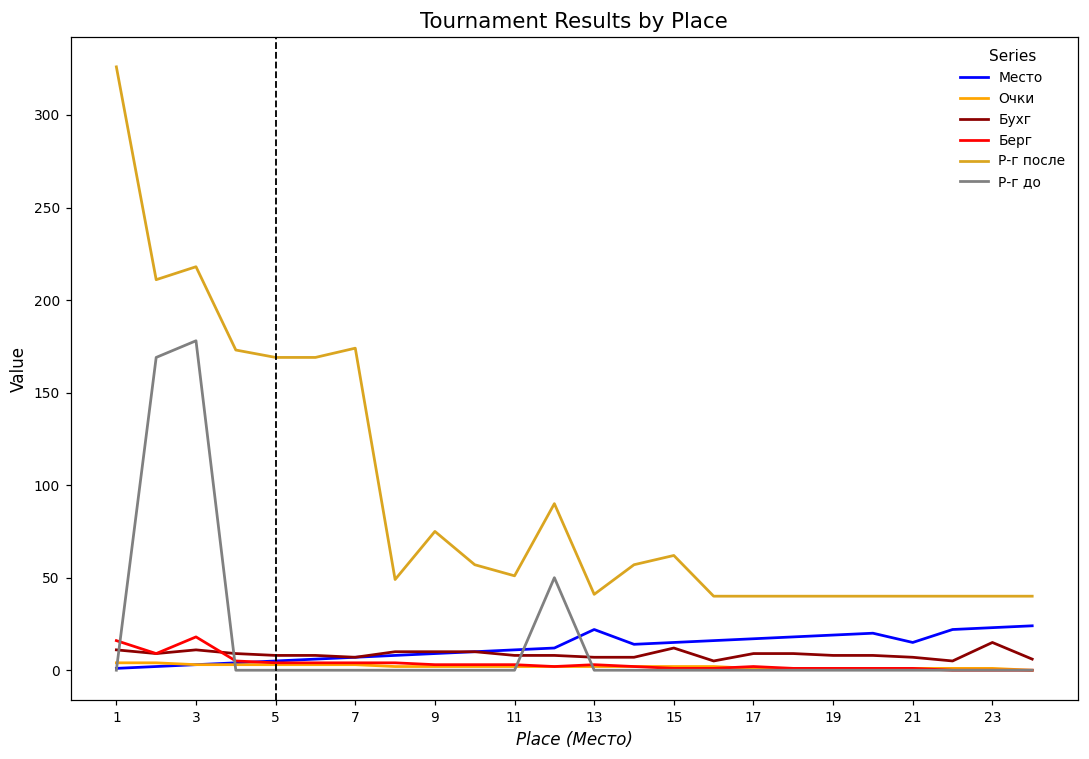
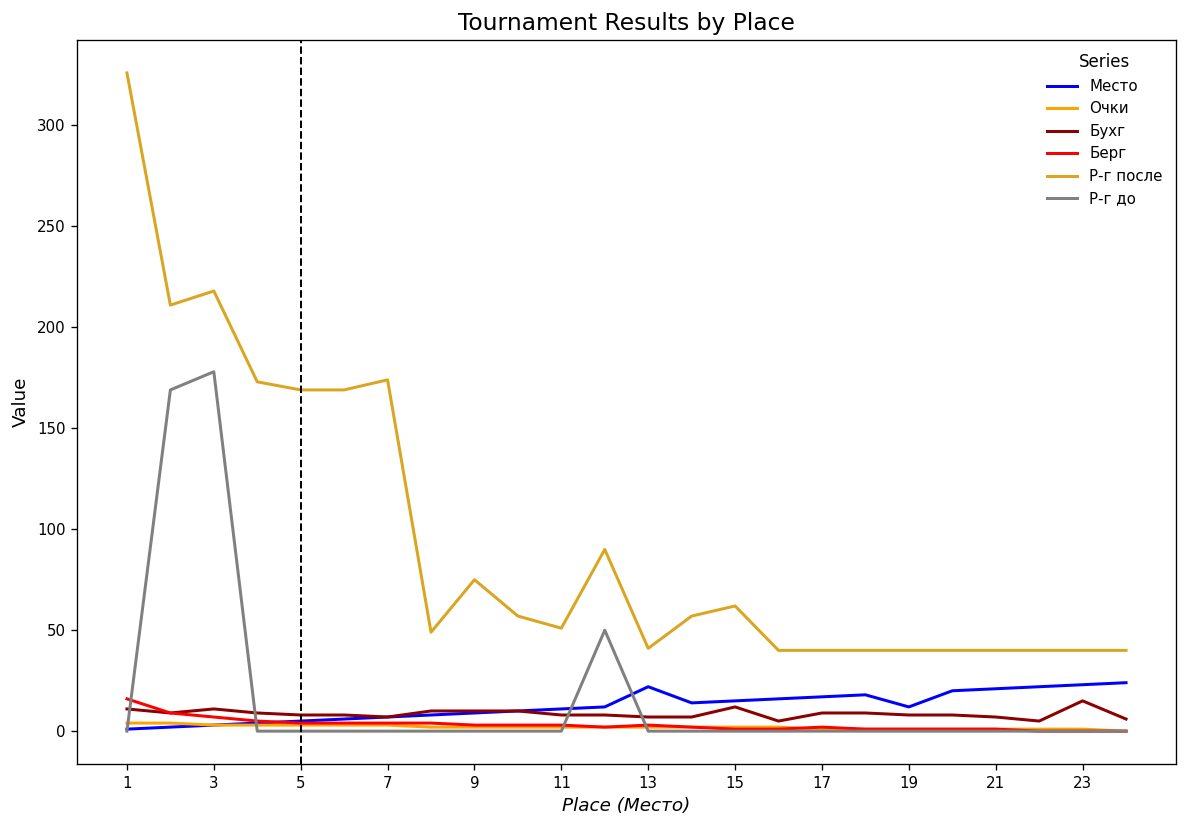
Берг, 3: 18 -> 7
Место, 19: 19 -> 12
Место, 21: 15 -> 21
